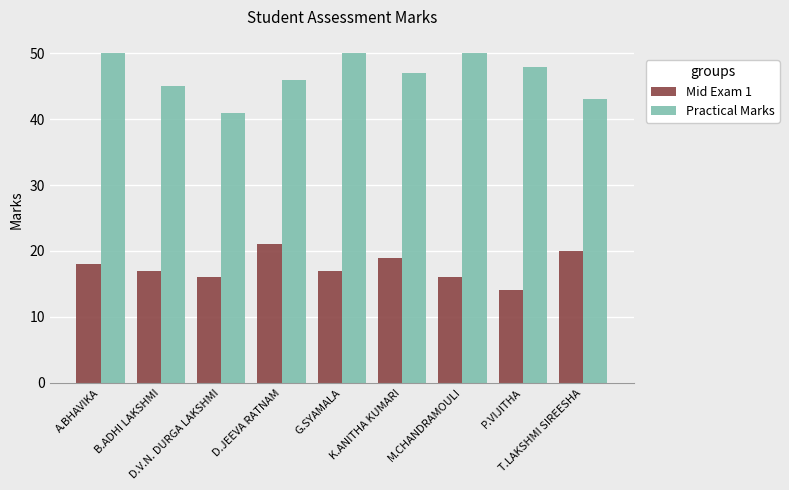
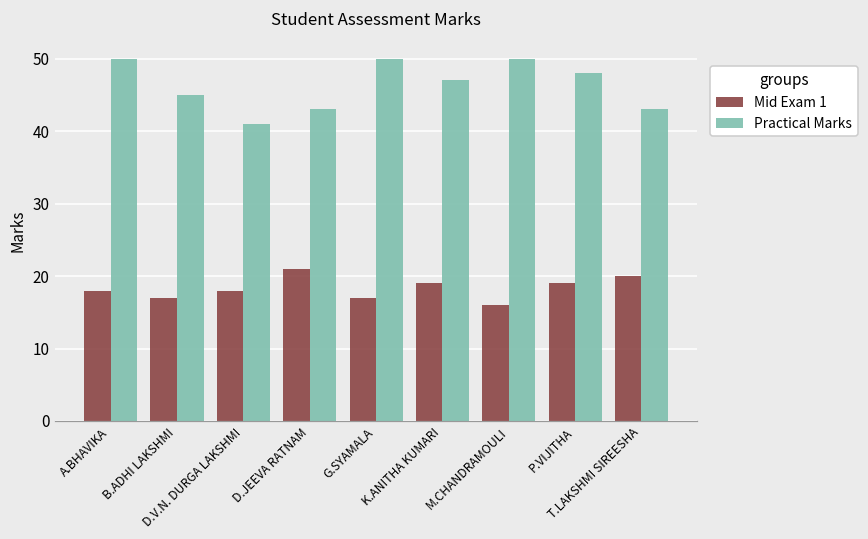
Mid Exam 1, D.V.N. DURGA LAKSHMI: 16 -> 18
Practical Marks, D.JEEVA RATNAM: 46 -> 43
Mid Exam 1, P.VIJITHA: 14 -> 19
